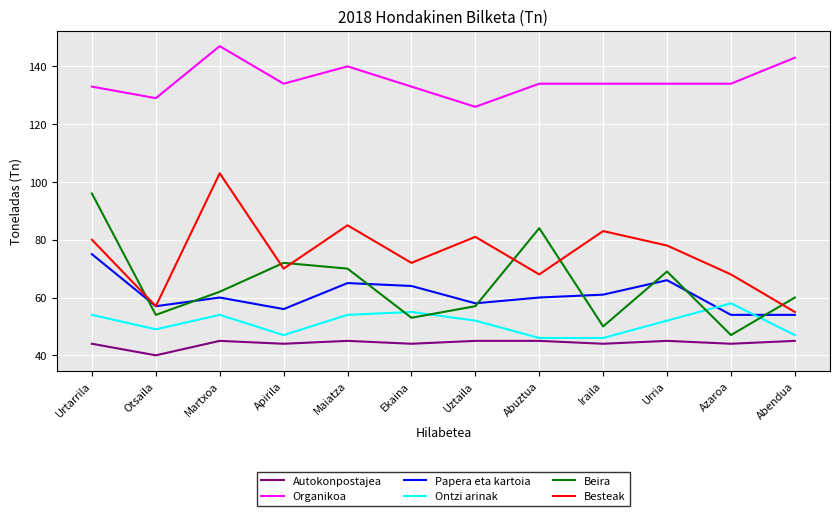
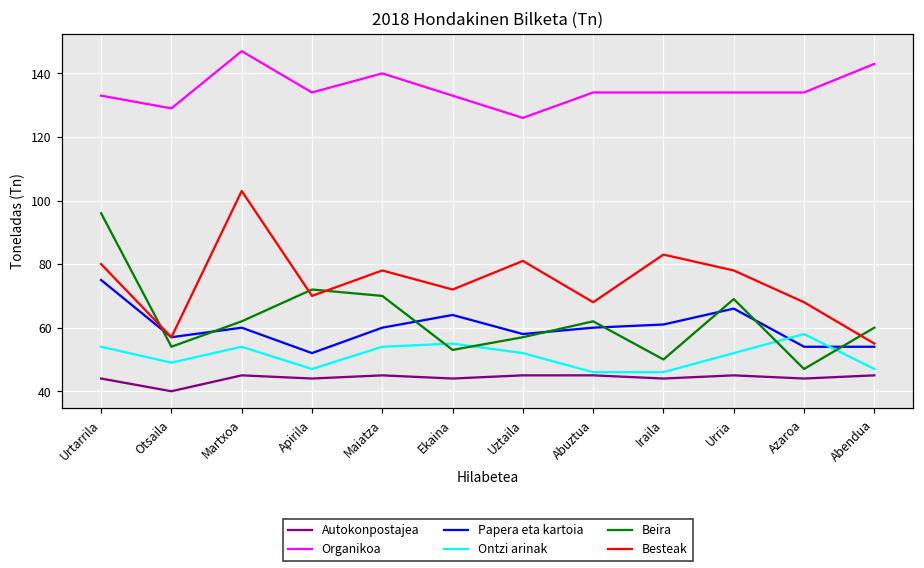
Papera eta kartoia, Apirila: 56 -> 52
Papera eta kartoia, Maiatza: 65 -> 60
Besteak, Maiatza: 85 -> 78
Beira, Abuztua: 84 -> 62
